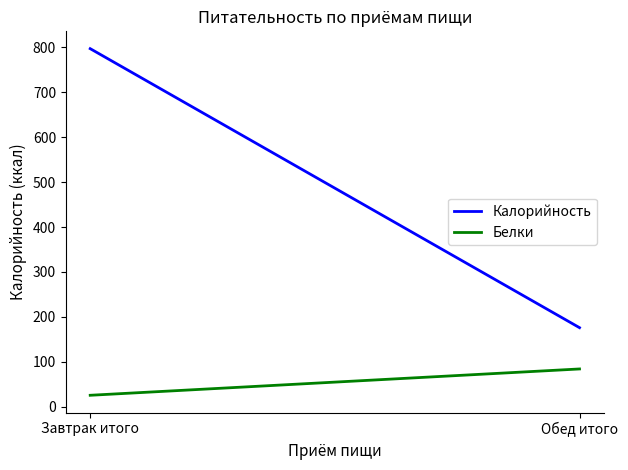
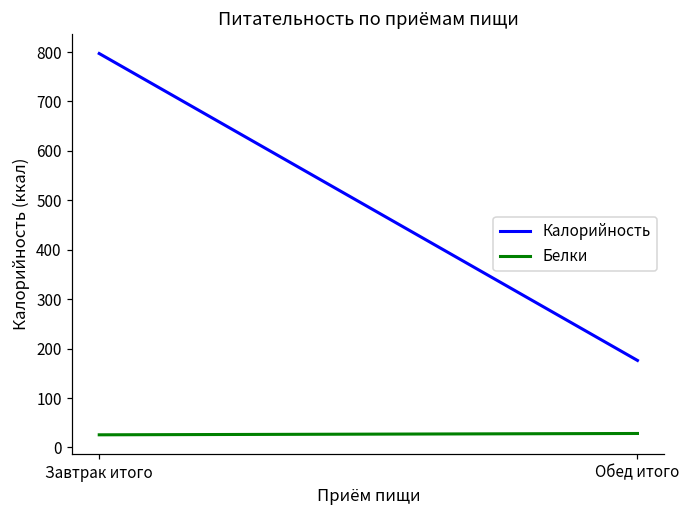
Белки, Обед итого: 80 -> 30
